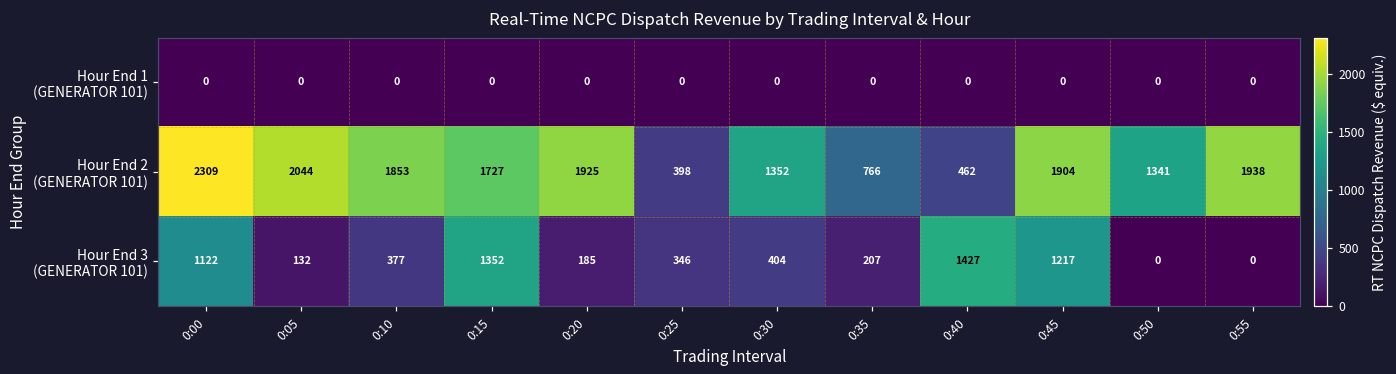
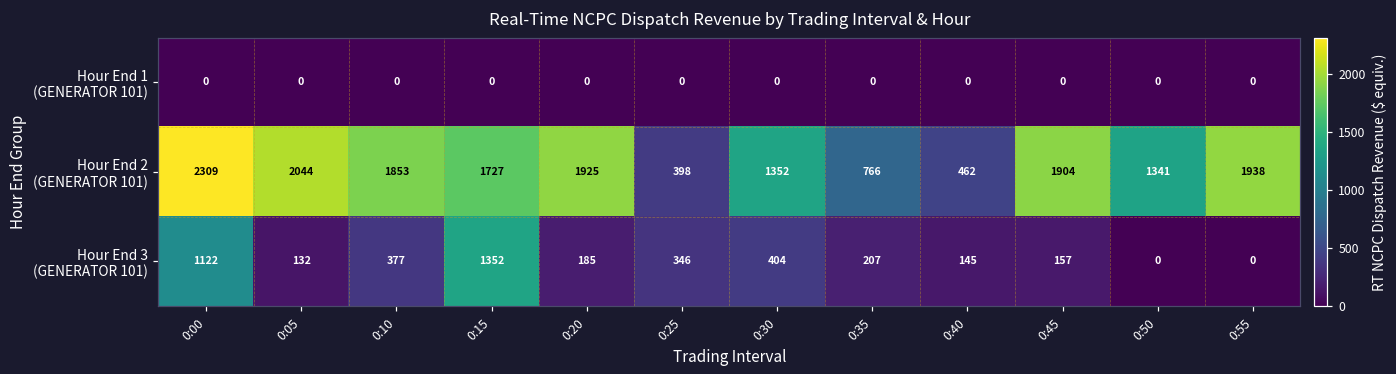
Hour End 3 (GENERATOR 101), 0:40: 1427 -> 145
Hour End 3 (GENERATOR 101), 0:45: 1217 -> 157
